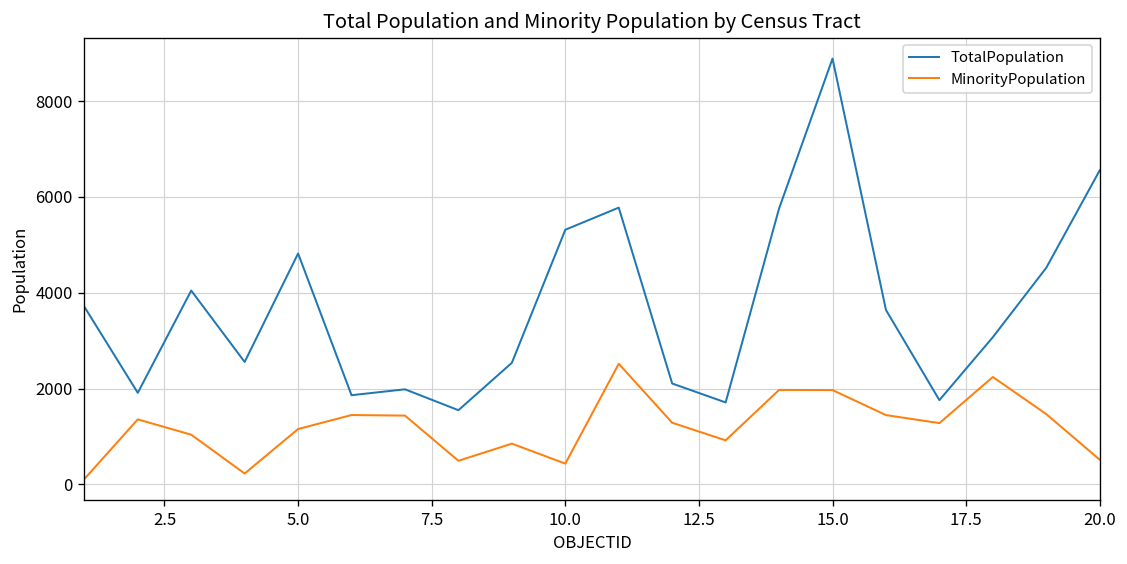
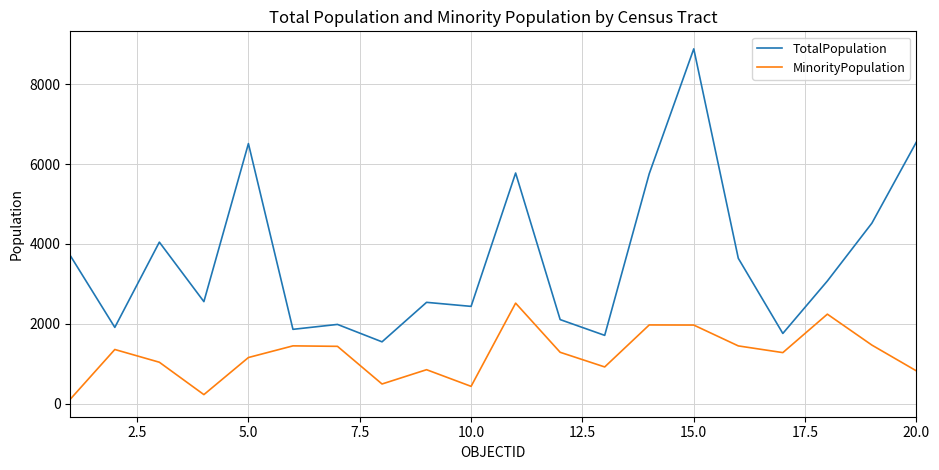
TotalPopulation, 5.0: 4800 -> 6500
TotalPopulation, 10.0: 5300 -> 2400
MinorityPopulation, 20.0: 500 -> 800
